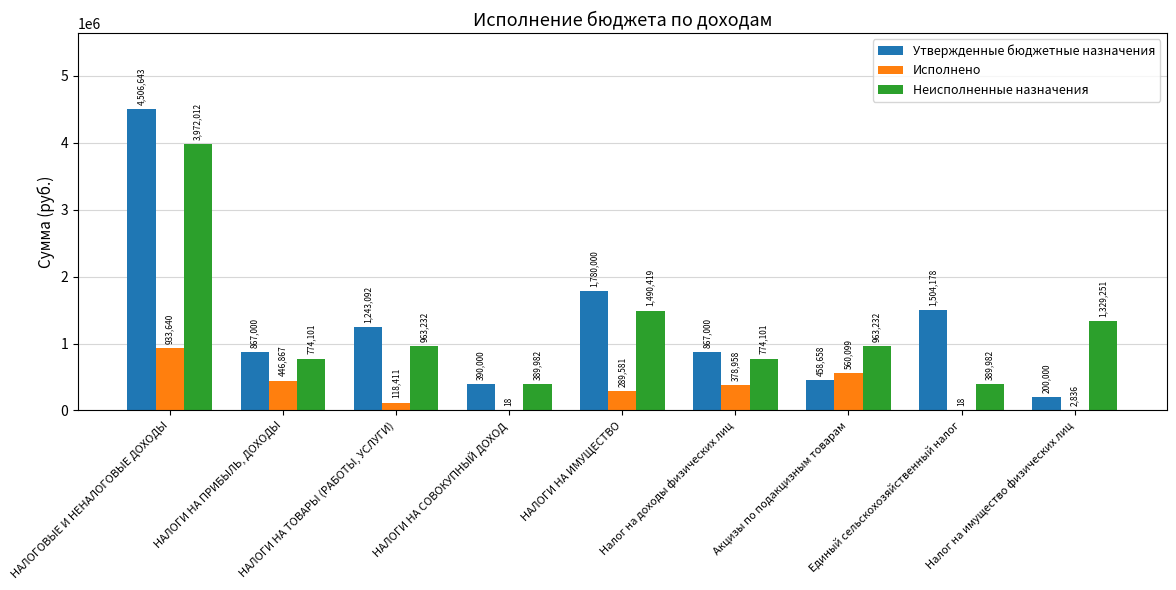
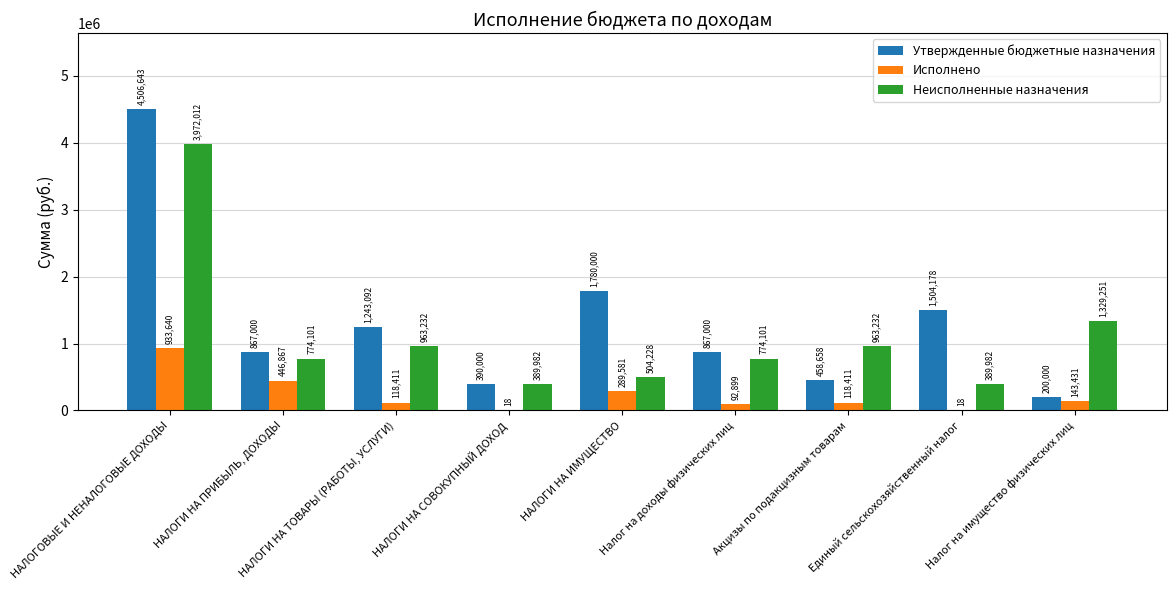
Неисполненные назначения, НАЛОГИ НА ИМУЩЕСТВО: 1,490,419 -> 504,228
Исполнено, Налог на доходы физических лиц: 378,958 -> 92,899
Исполнено, Акцизы по подакцизным товарам: 560,099 -> 118,411
Исполнено, Налог на имущество физических лиц: 2,836 -> 143,431
